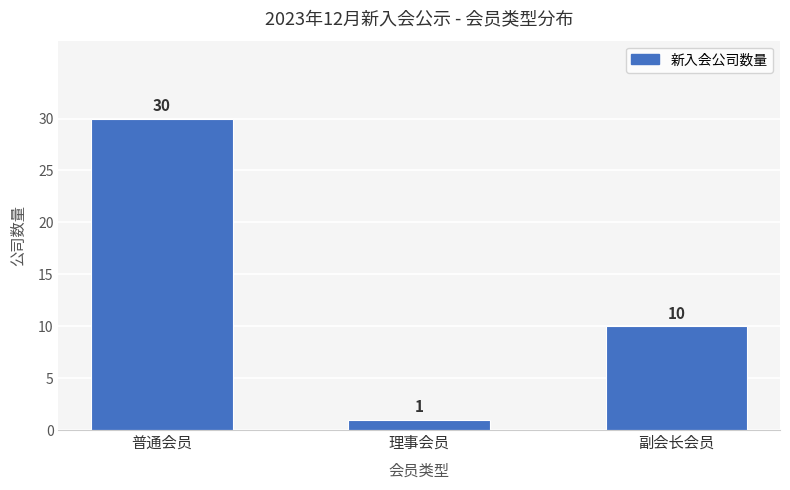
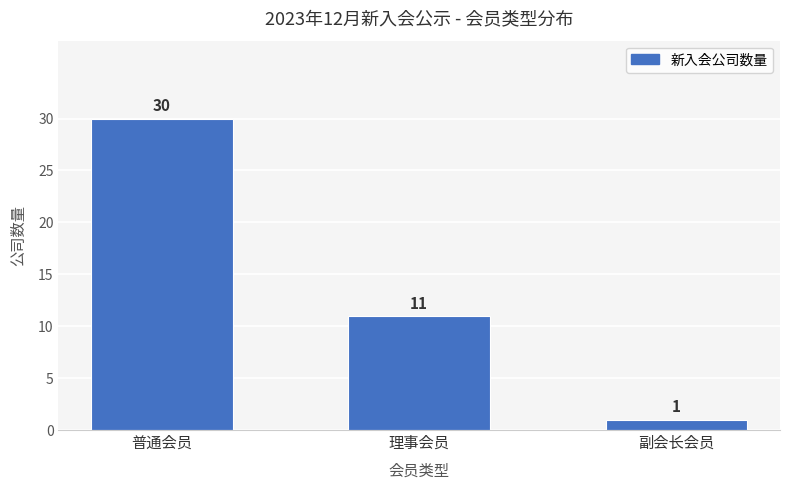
理事会员: 1 -> 11
副会长会员: 10 -> 1
